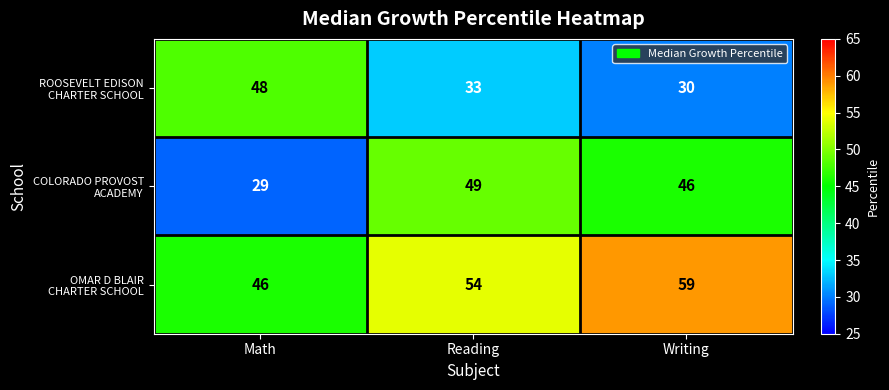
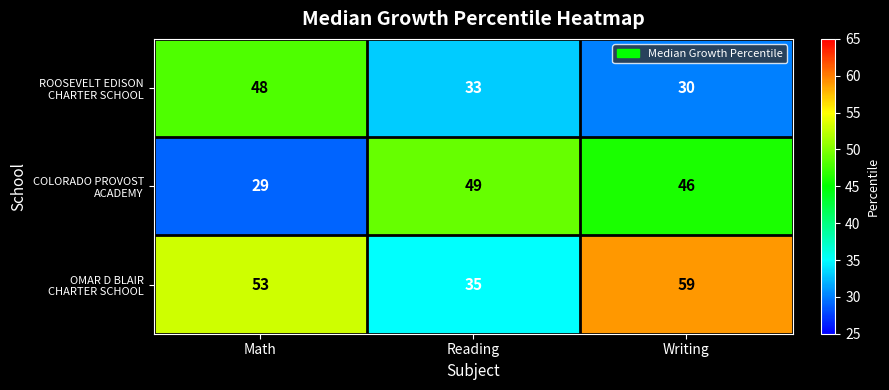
OMAR D BLAIR CHARTER SCHOOL, Math: 46 -> 53
OMAR D BLAIR CHARTER SCHOOL, Reading: 54 -> 35
